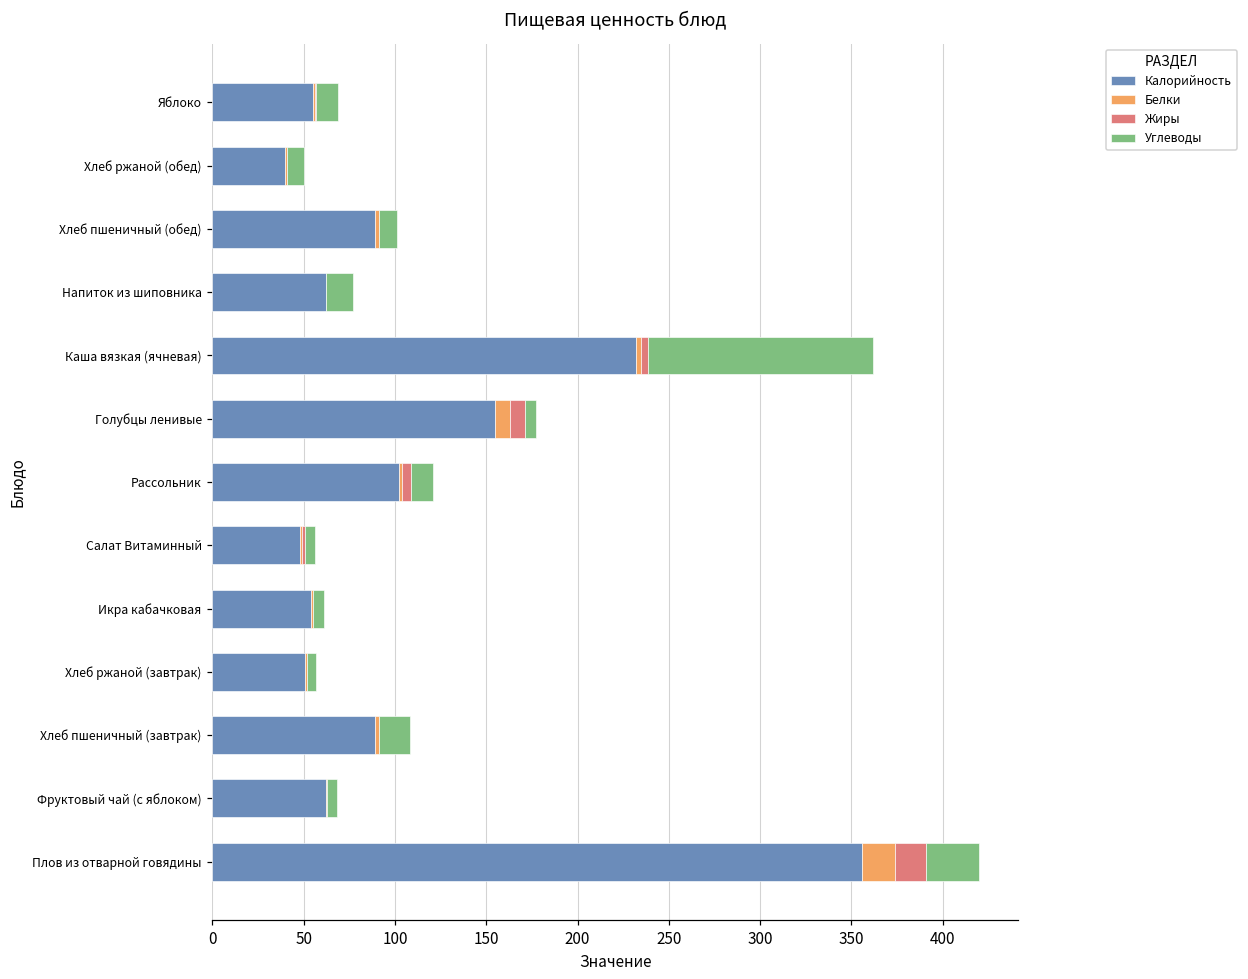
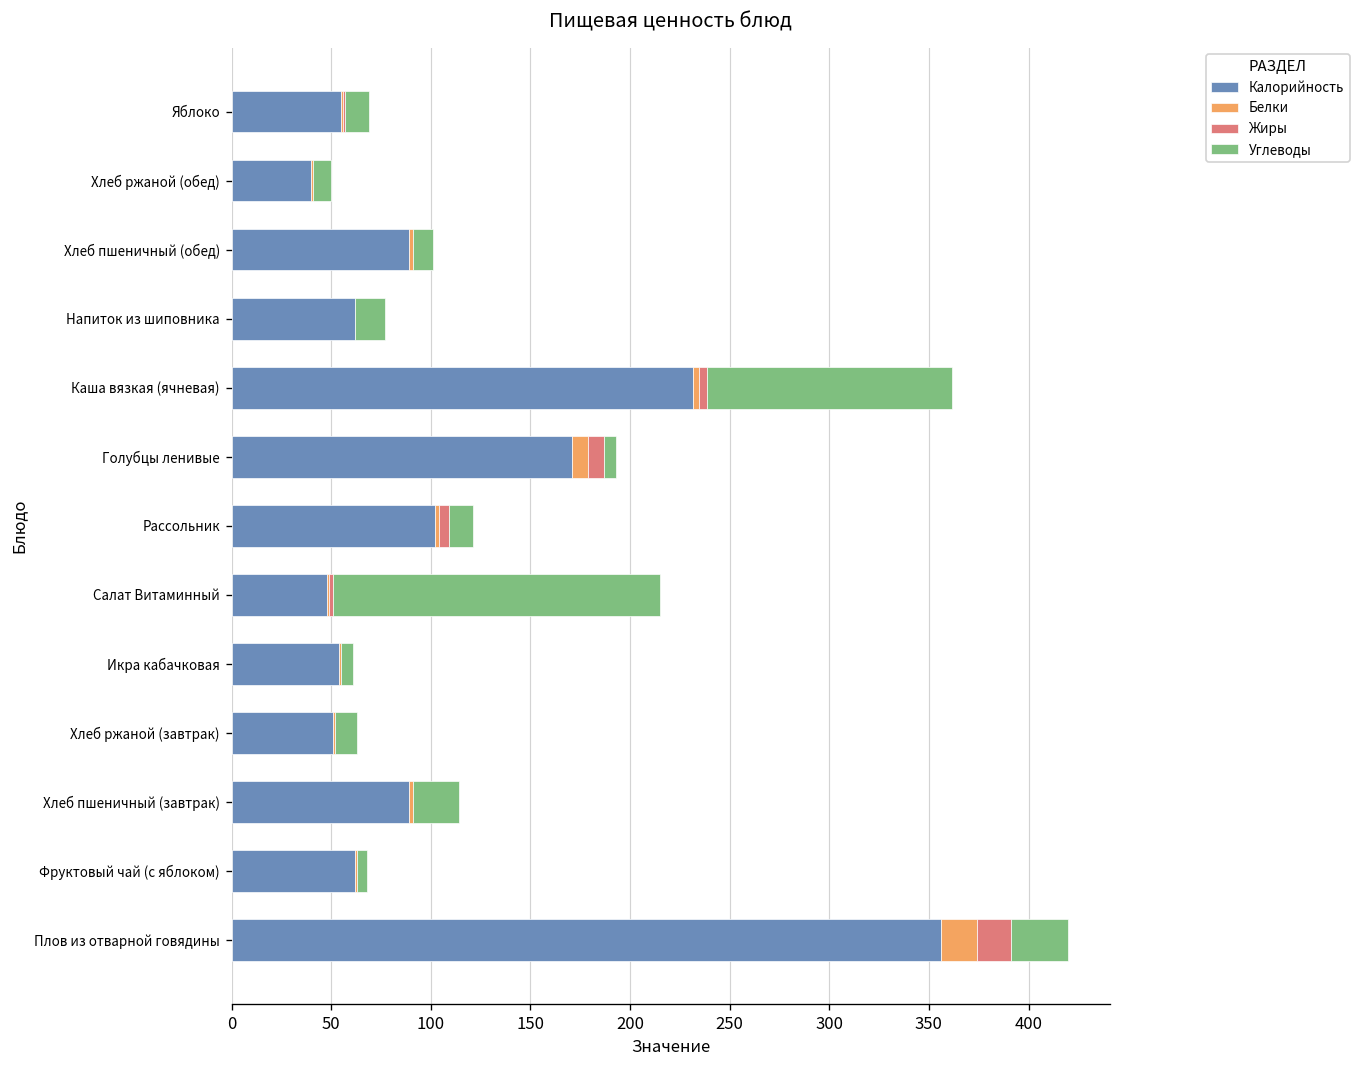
Калорийность, Голубцы ленивые: 155 -> 171
Углеводы, Салат Витаминный: 5 -> 164
Углеводы, Хлеб ржаной (завтрак): 5 -> 11
Углеводы, Хлеб пшеничный (завтрак): 17 -> 23
